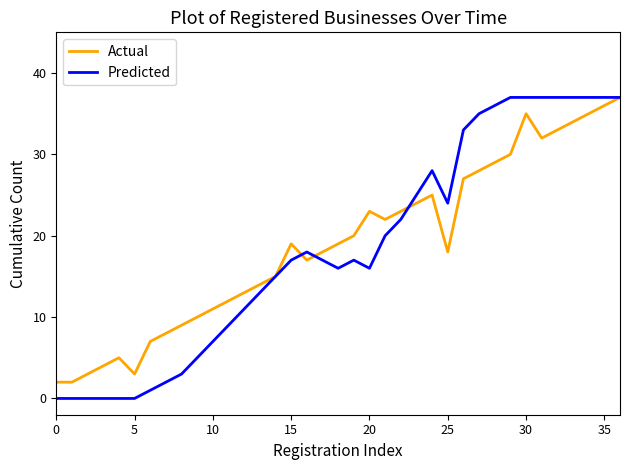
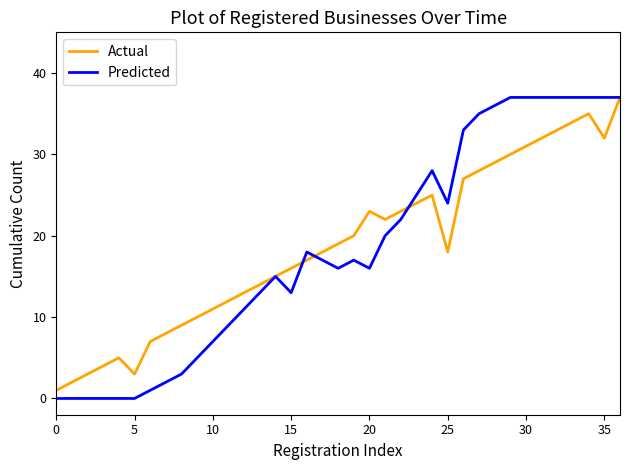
Actual, 0: 2 -> 1
Actual, 15: 19 -> 16
Predicted, 15: 17 -> 13
Actual, 30: 35 -> 31
Actual, 35: 36 -> 32
